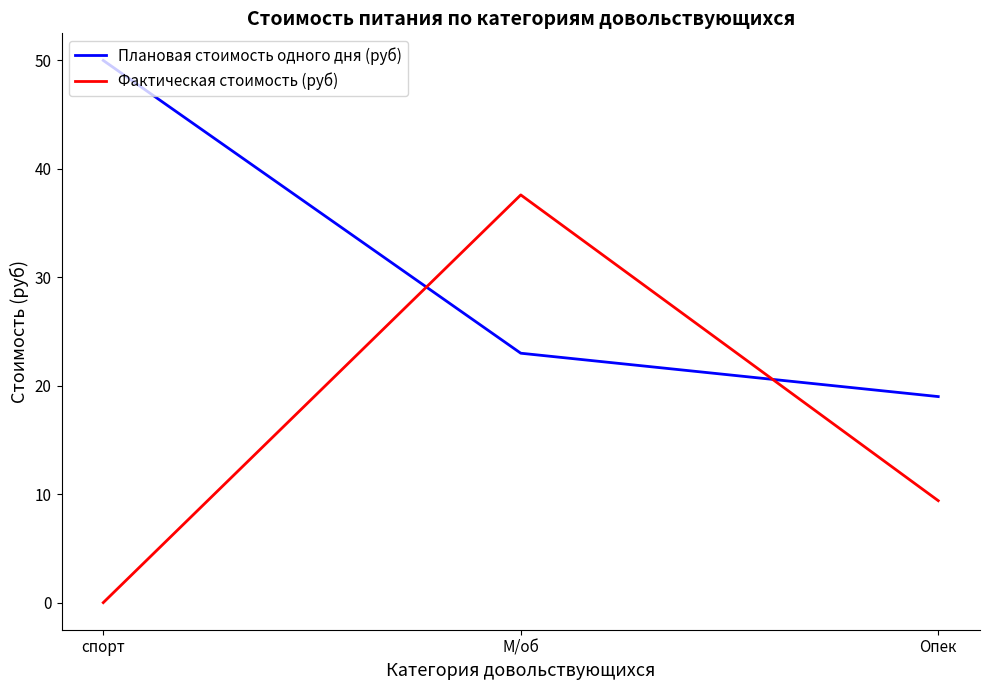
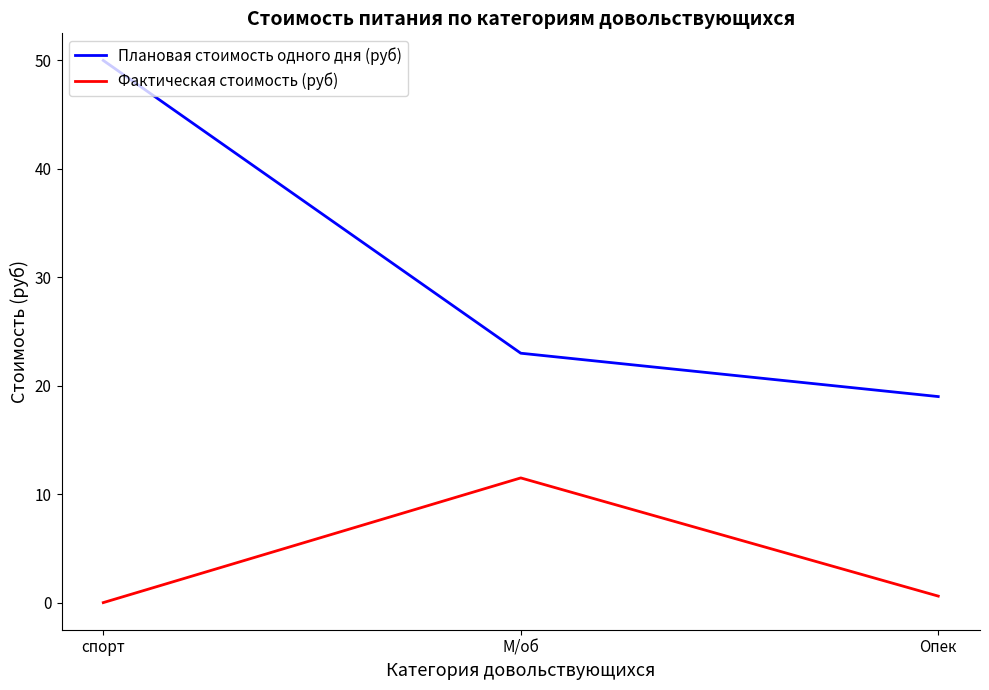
Фактическая стоимость (руб), М/об: 37.6 -> 11.5
Фактическая стоимость (руб), Опек: 9.4 -> 0.6
